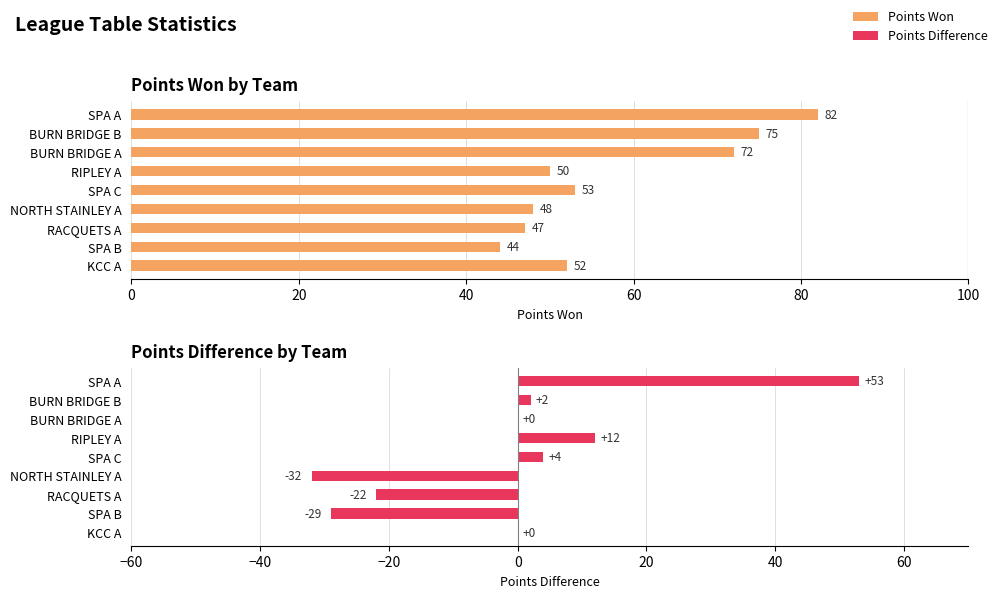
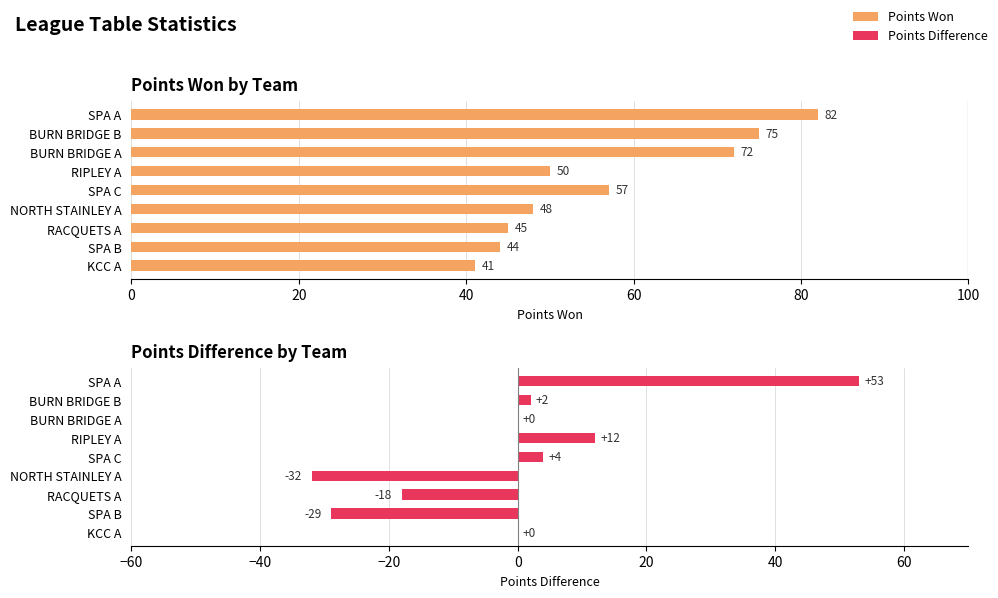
Points Won by Team, SPA C: 53 -> 57
Points Won by Team, RACQUETS A: 47 -> 45
Points Won by Team, KCC A: 52 -> 41
Points Difference by Team, RACQUETS A: -22 -> -18
